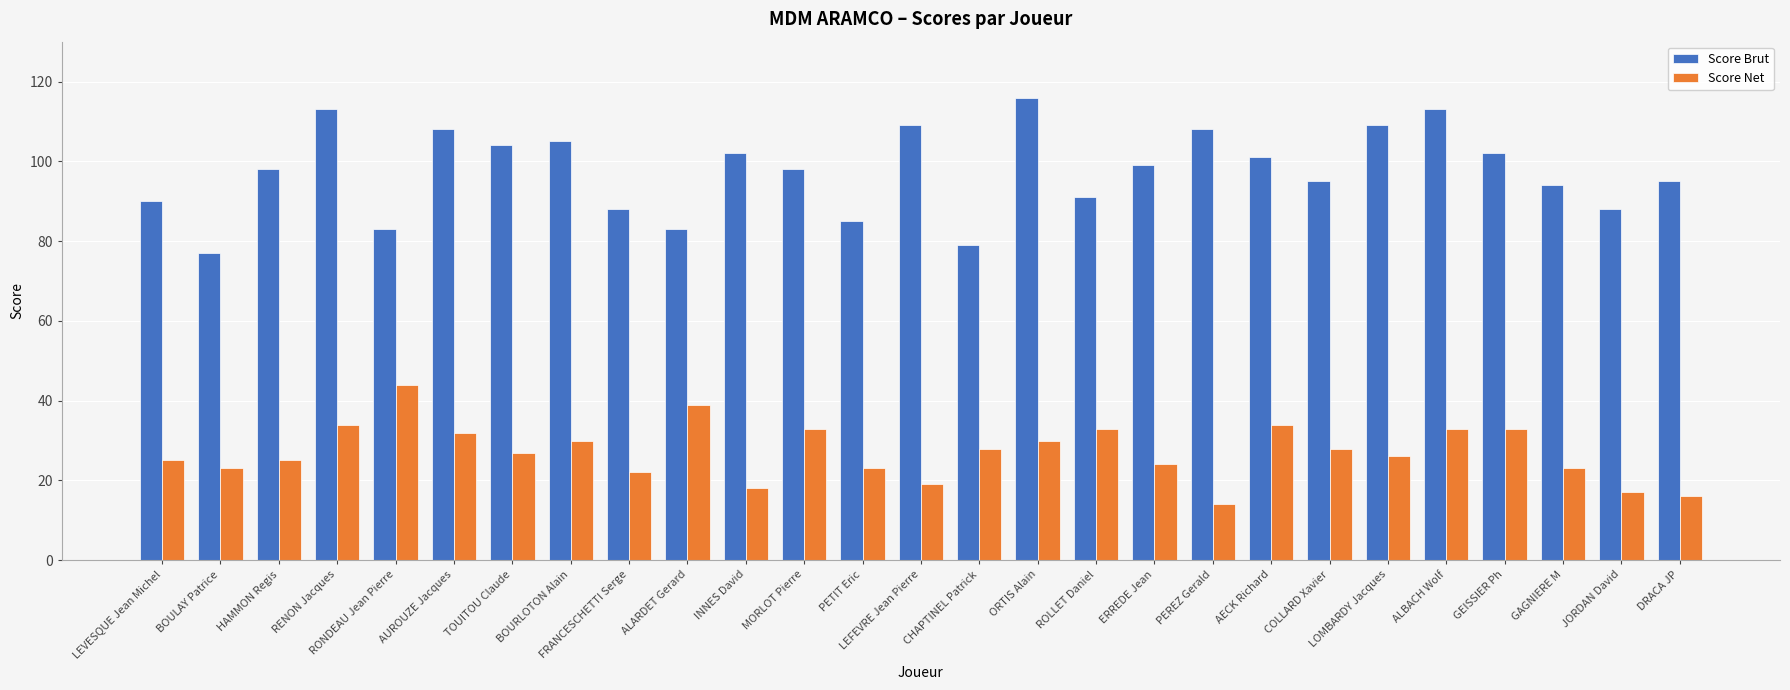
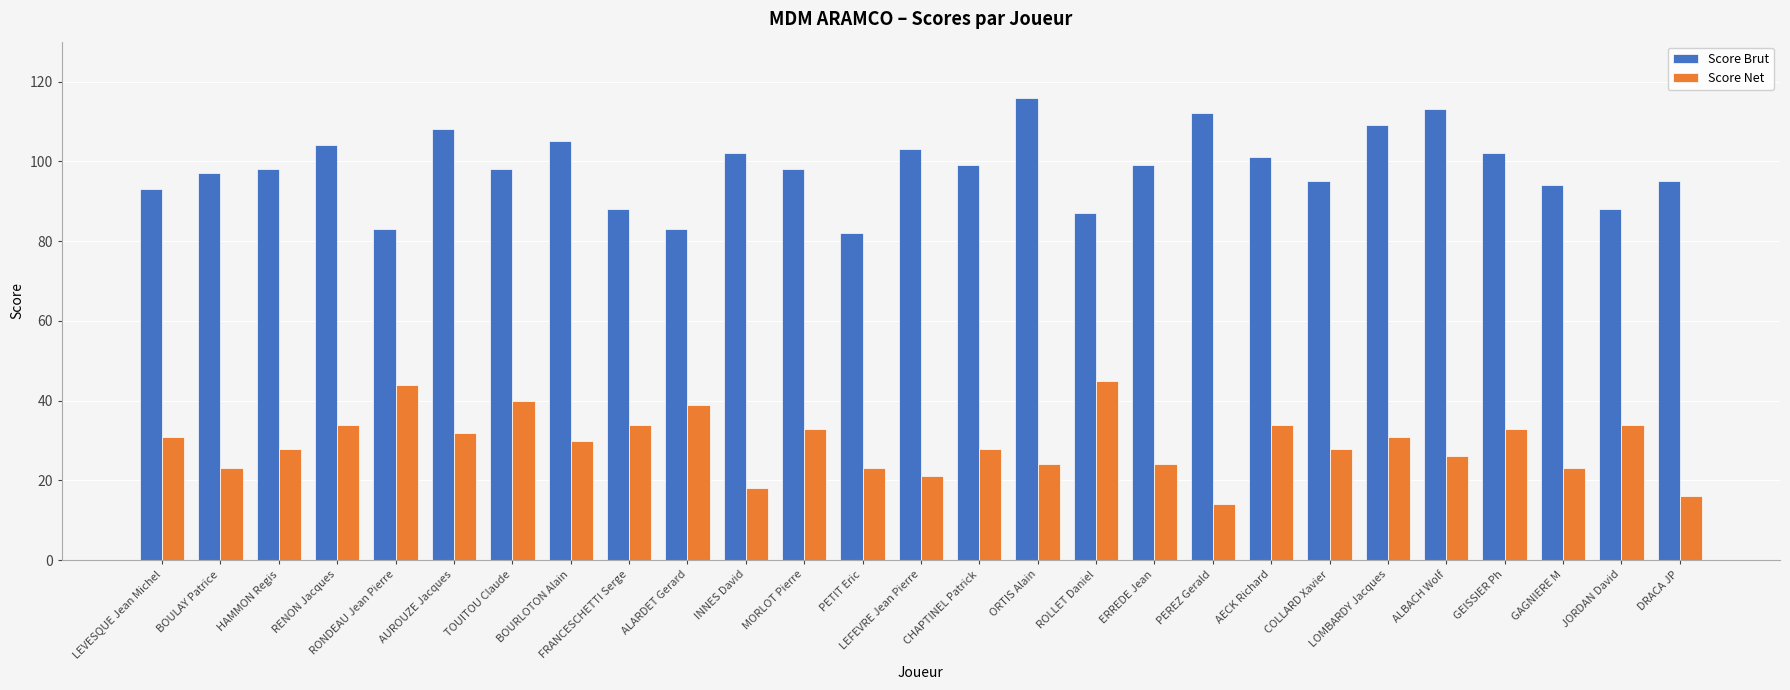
Score Brut, LEVESQUE Jean Michel: 90 -> 93
Score Net, LEVESQUE Jean Michel: 25 -> 31
Score Brut, BOULAY Patrice: 77 -> 97
Score Net, HAMMON Regis: 25 -> 28
Score Brut, RENON Jacques: 113 -> 104
Score Brut, TOUITOU Claude: 104 -> 98
Score Net, TOUITOU Claude: 27 -> 40
Score Net, FRANCESCHETTI Serge: 22 -> 34
Score Brut, PETIT Eric: 85 -> 82
Score Brut, LEFEVRE Jean Pierre: 109 -> 103
Score Net, LEFEVRE Jean Pierre: 19 -> 21
Score Brut, CHAPTINEL Patrick: 79 -> 99
Score Net, ORTIS Alain: 30 -> 24
Score Brut, ROLLET Daniel: 91 -> 87
Score Net, ROLLET Daniel: 33 -> 45
Score Brut, PEREZ Gerald: 108 -> 112
Score Net, LOMBARDY Jacques: 26 -> 31
Score Net, ALBACH Wolf: 33 -> 26
Score Net, JORDAN David: 17 -> 34
